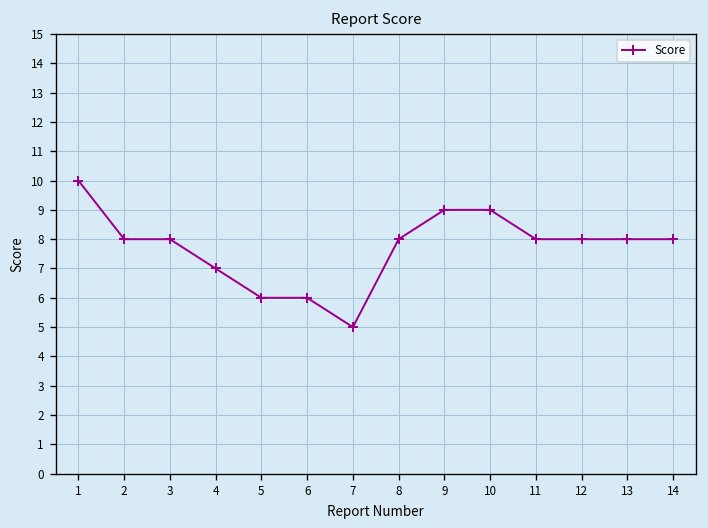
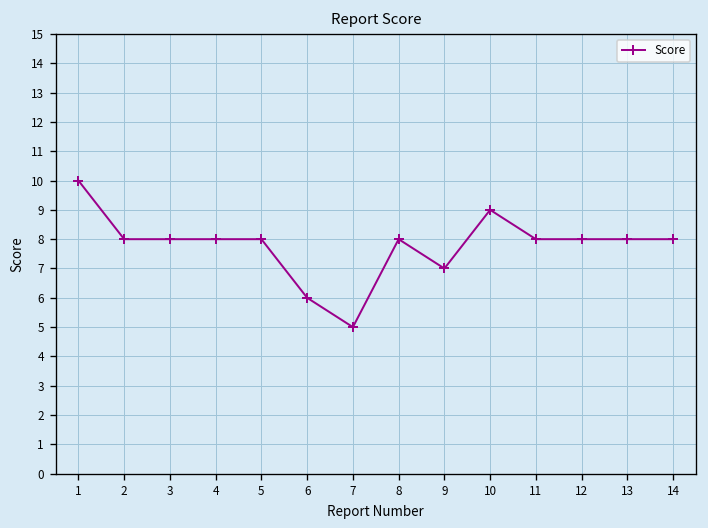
4: 7 -> 8
5: 6 -> 8
9: 9 -> 7
